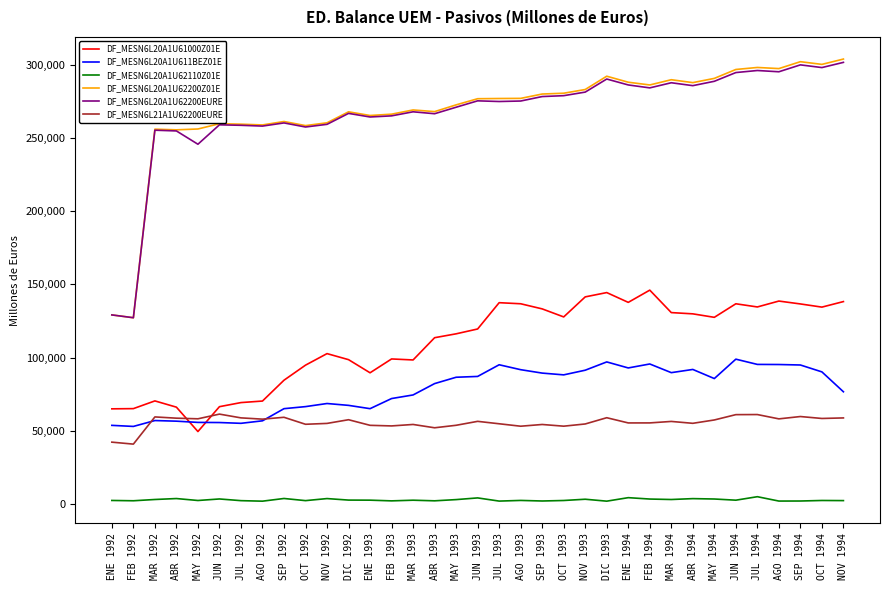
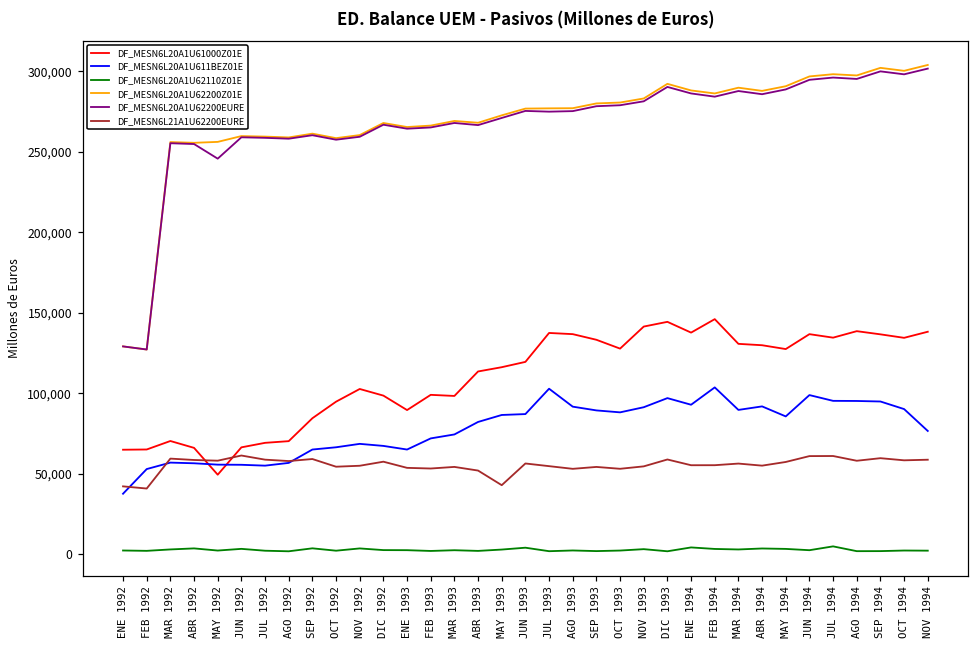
DF_MESN6L20A1U611BEZ01E, ENE 1992: 54,000 -> 38,000
DF_MESN6L21A1U62200EURE, MAY 1993: 54,000 -> 43,000
DF_MESN6L20A1U611BEZ01E, JUL 1993: 95,000 -> 103,000
DF_MESN6L20A1U611BEZ01E, FEB 1994: 96,000 -> 104,000
